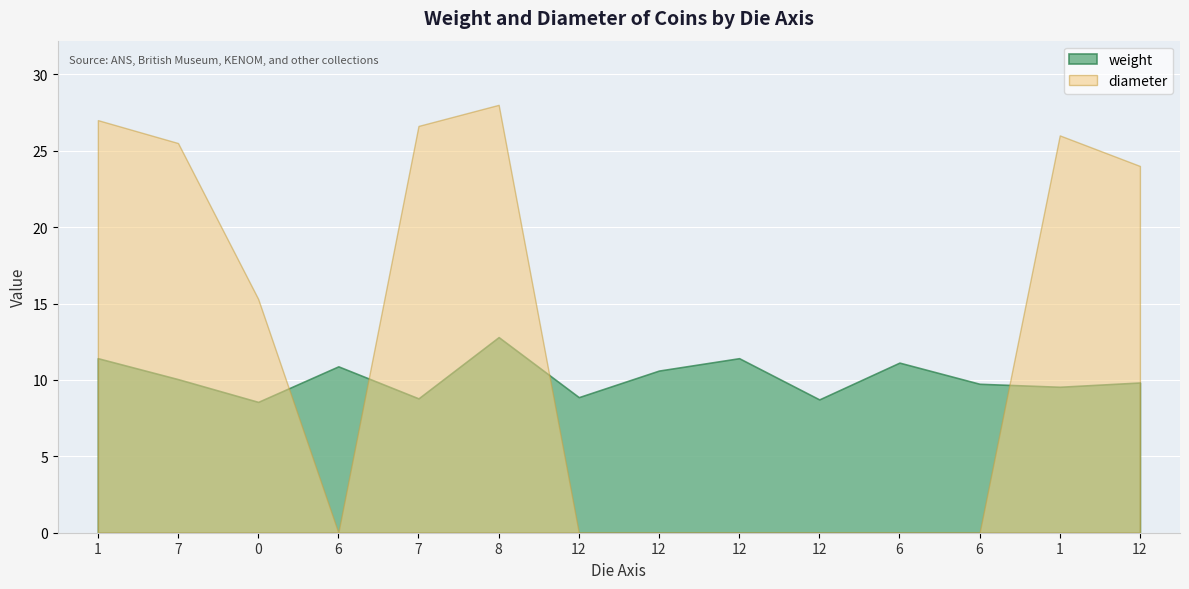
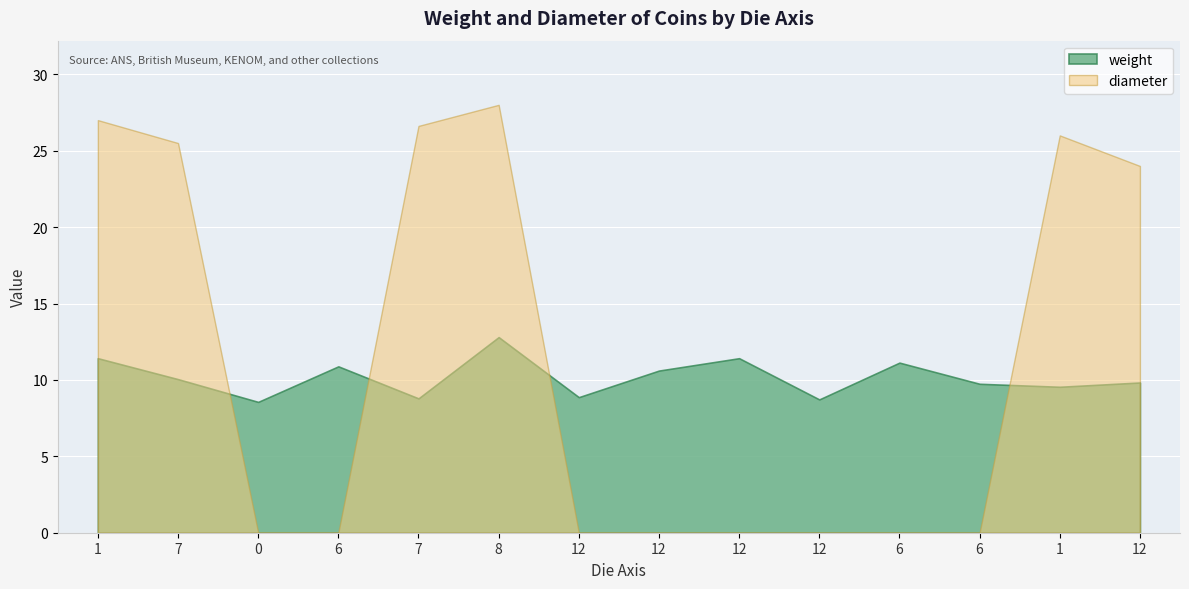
diameter, 0: 15.3 -> 0.0
